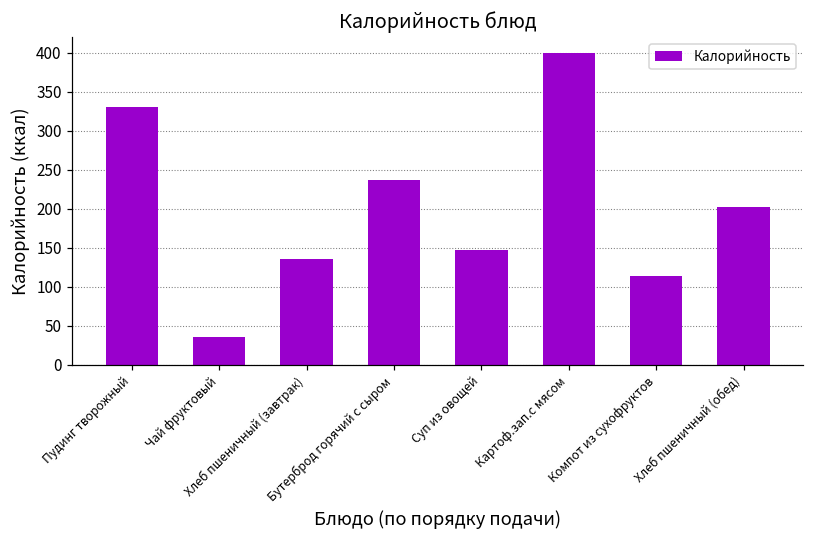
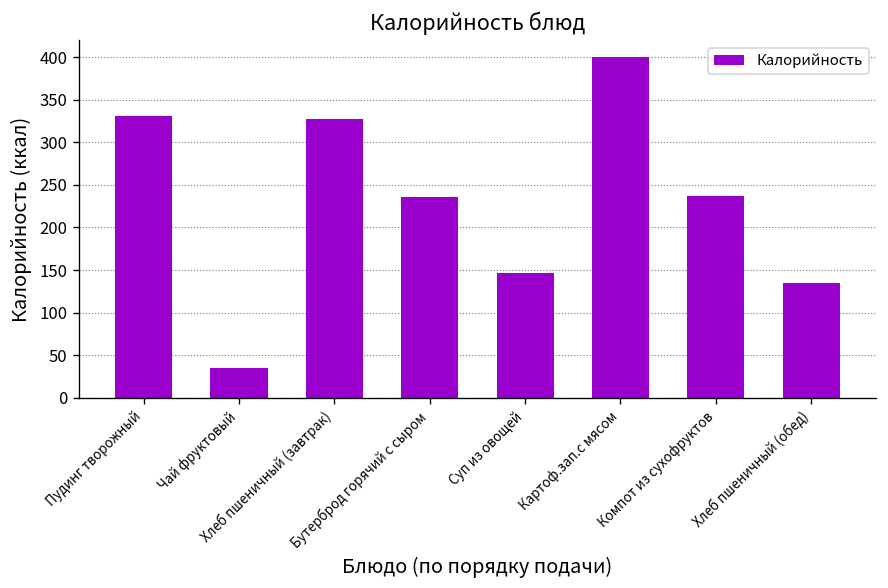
Хлеб пшеничный (завтрак): 140 -> 330
Компот из сухофруктов: 110 -> 240
Хлеб пшеничный (обед): 200 -> 140
